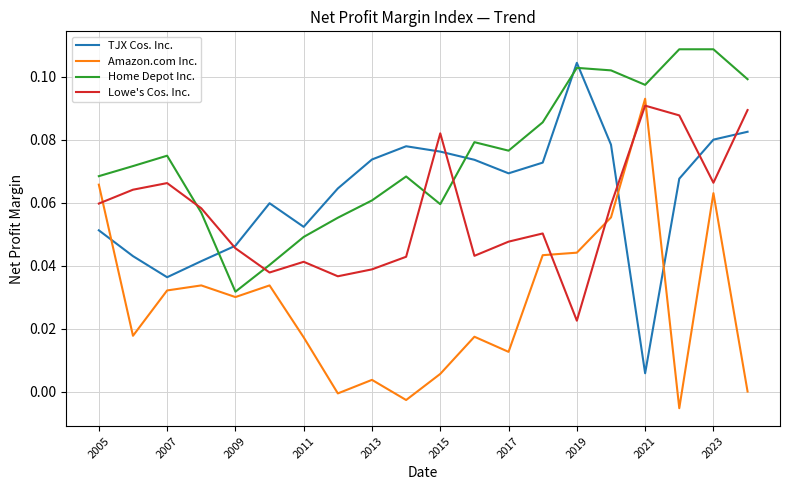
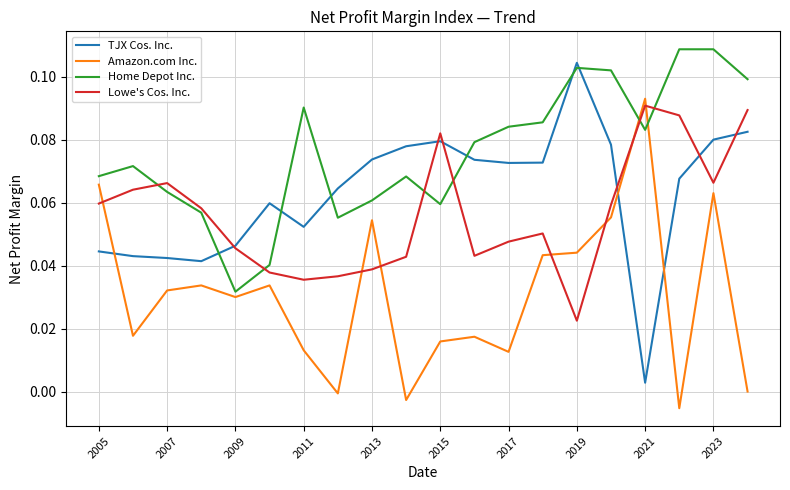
TJX Cos. Inc., 2005: 0.051 -> 0.045
TJX Cos. Inc., 2007: 0.036 -> 0.042
Home Depot Inc., 2007: 0.075 -> 0.063
Amazon.com Inc., 2011: 0.017 -> 0.013
Home Depot Inc., 2011: 0.049 -> 0.090
Lowe's Cos. Inc., 2011: 0.041 -> 0.036
Amazon.com Inc., 2013: 0.004 -> 0.054
TJX Cos. Inc., 2015: 0.076 -> 0.080
Amazon.com Inc., 2015: 0.006 -> 0.016
TJX Cos. Inc., 2017: 0.069 -> 0.073
Home Depot Inc., 2017: 0.077 -> 0.084
TJX Cos. Inc., 2021: 0.006 -> 0.003
Home Depot Inc., 2021: 0.097 -> 0.083
